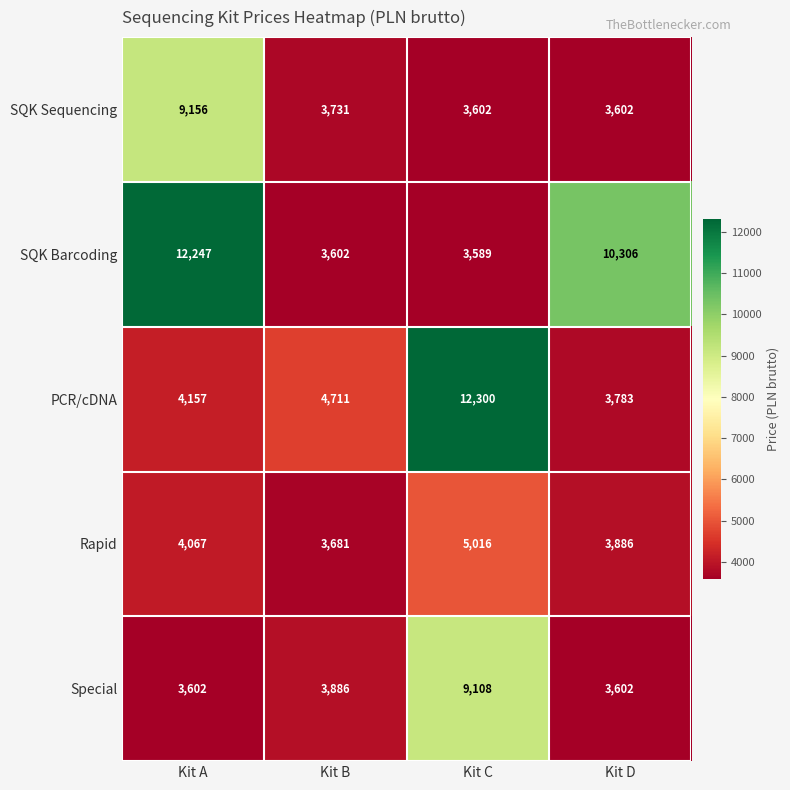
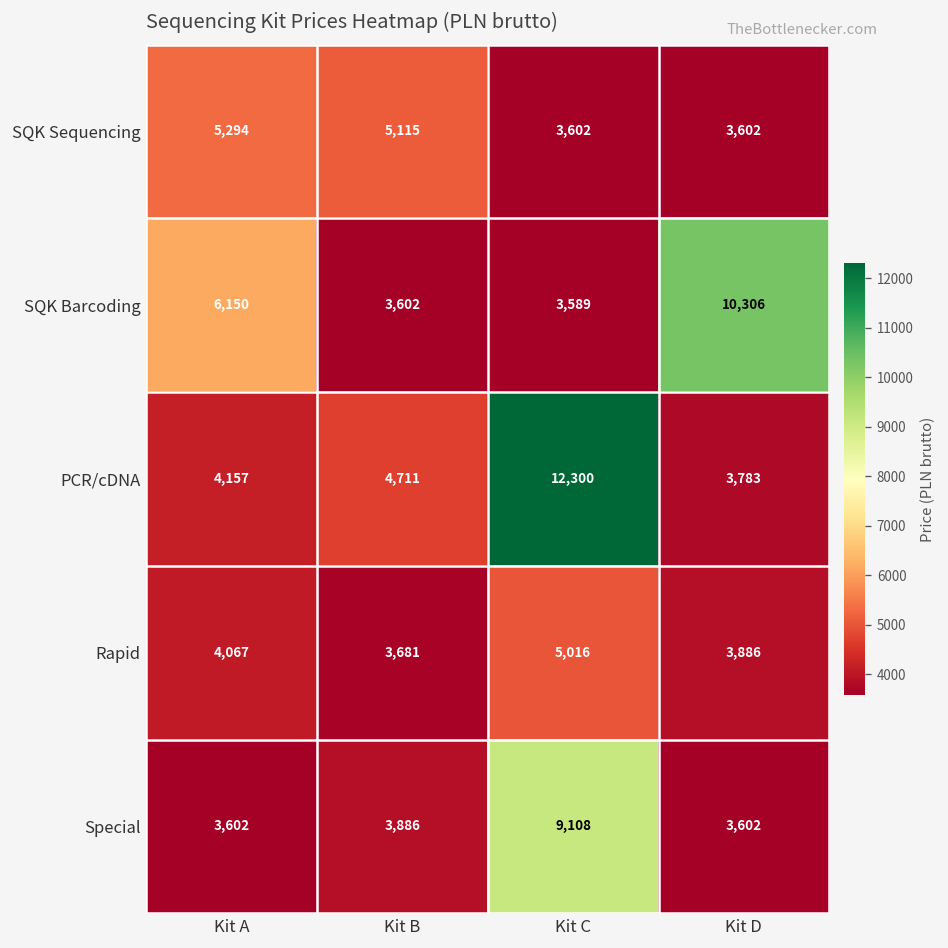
SQK Sequencing, Kit A: 9,156 -> 5,294
SQK Sequencing, Kit B: 3,731 -> 5,115
SQK Barcoding, Kit A: 12,247 -> 6,150
